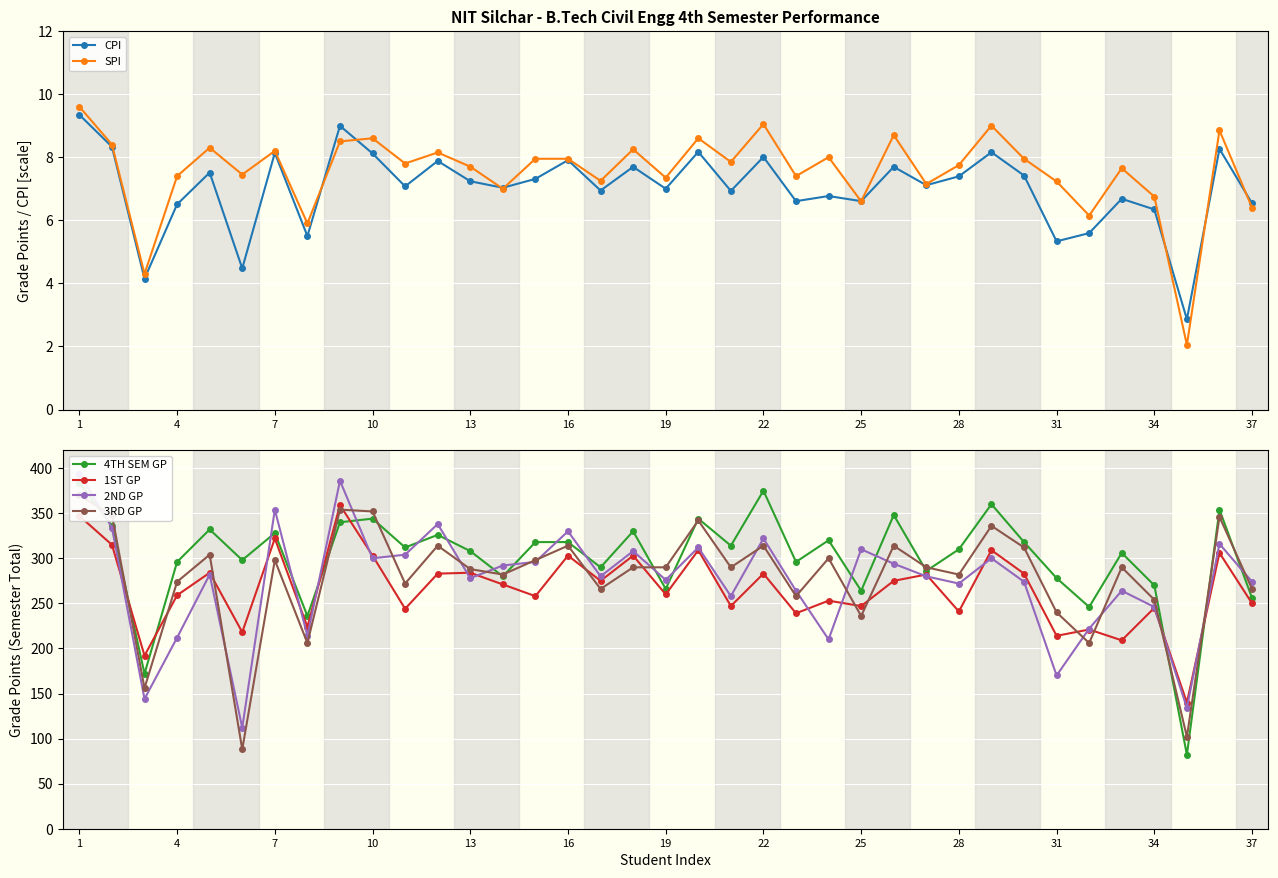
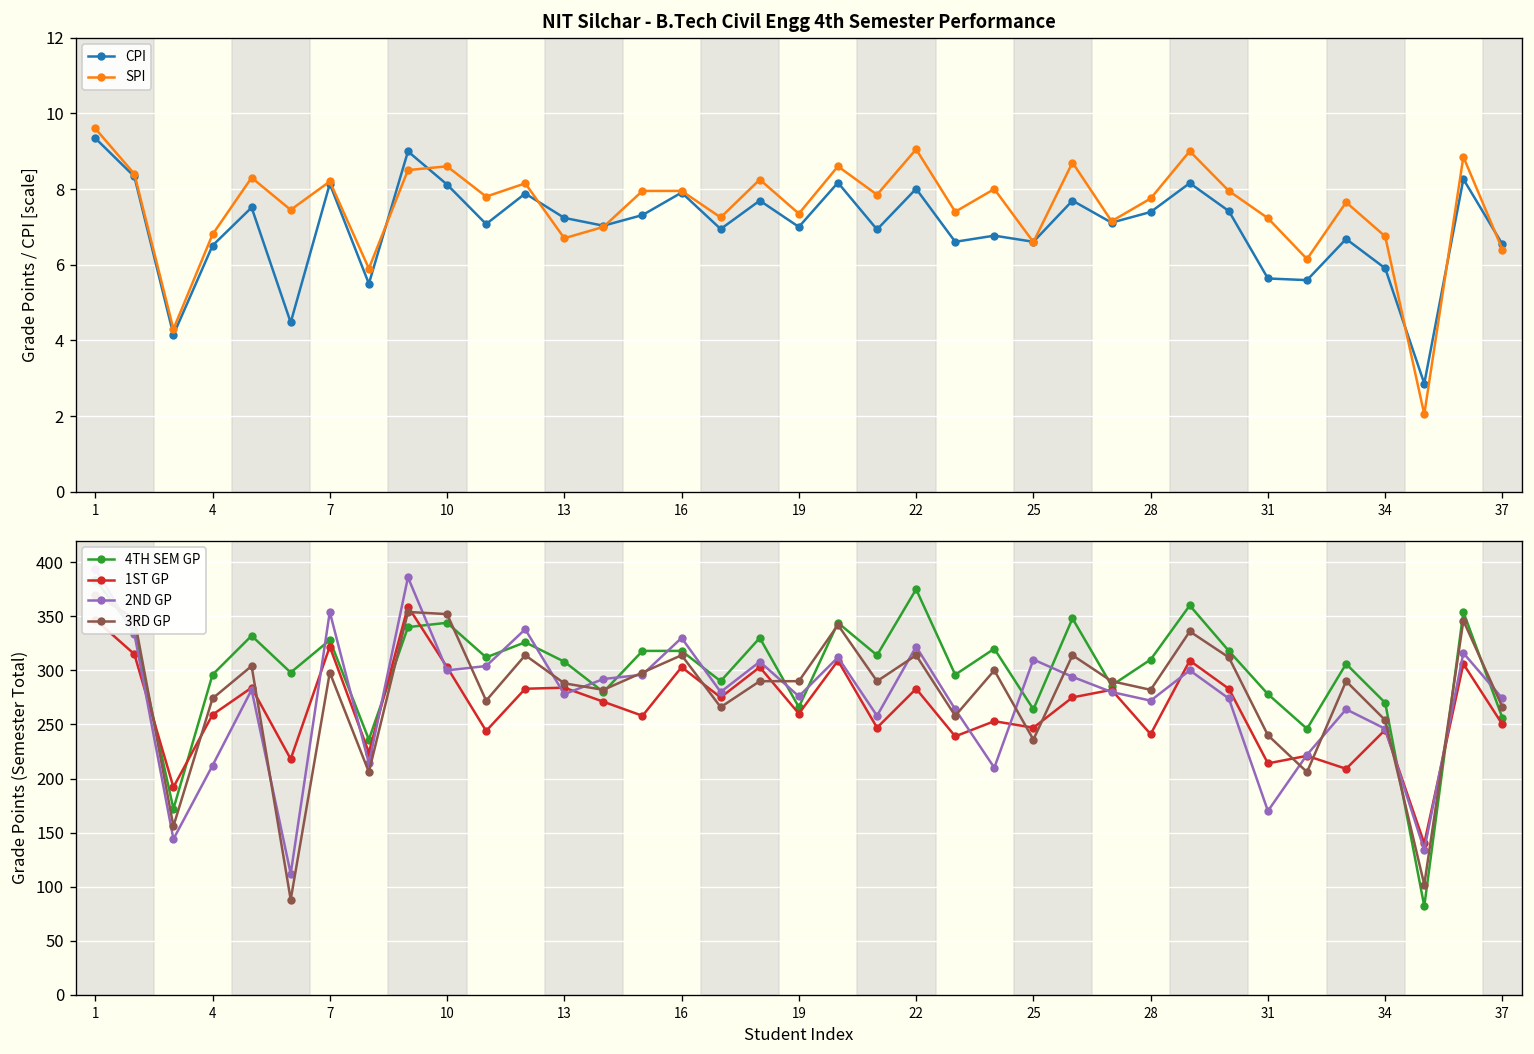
NIT Silchar - B.Tech Civil Engg 4th Semester Performance, SPI, 4: 7.4 -> 6.8
NIT Silchar - B.Tech Civil Engg 4th Semester Performance, SPI, 13: 7.7 -> 6.7
NIT Silchar - B.Tech Civil Engg 4th Semester Performance, CPI, 31: 5.3 -> 5.6
NIT Silchar - B.Tech Civil Engg 4th Semester Performance, CPI, 34: 6.3 -> 5.9
